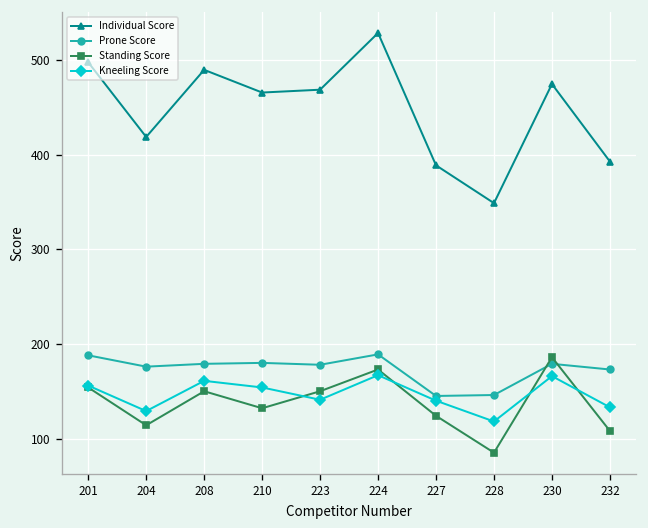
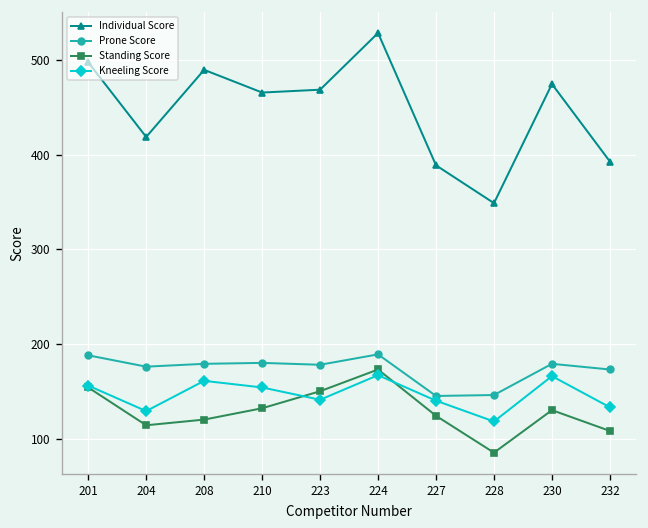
Standing Score, 208: 150 -> 120
Standing Score, 230: 190 -> 130
